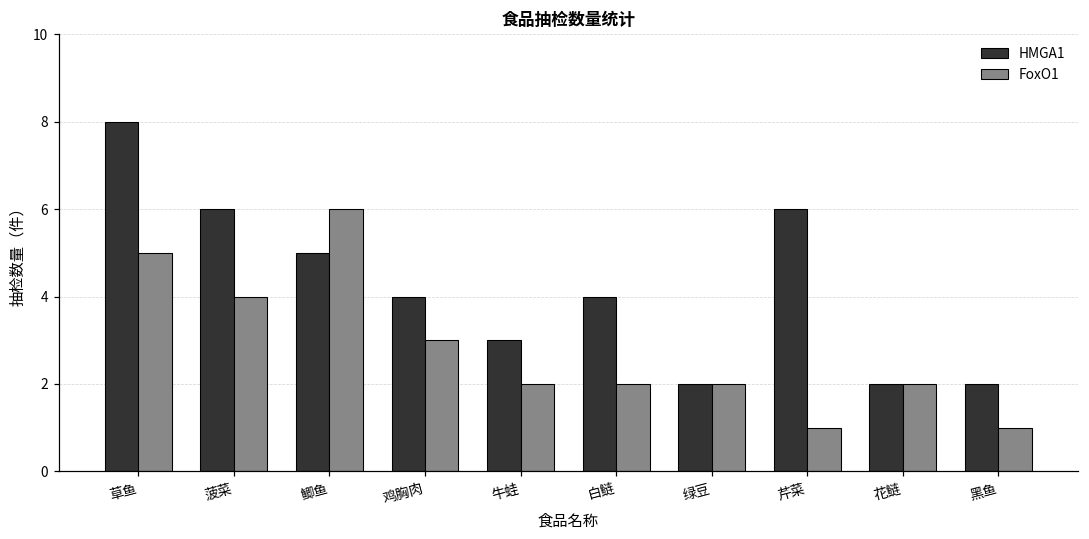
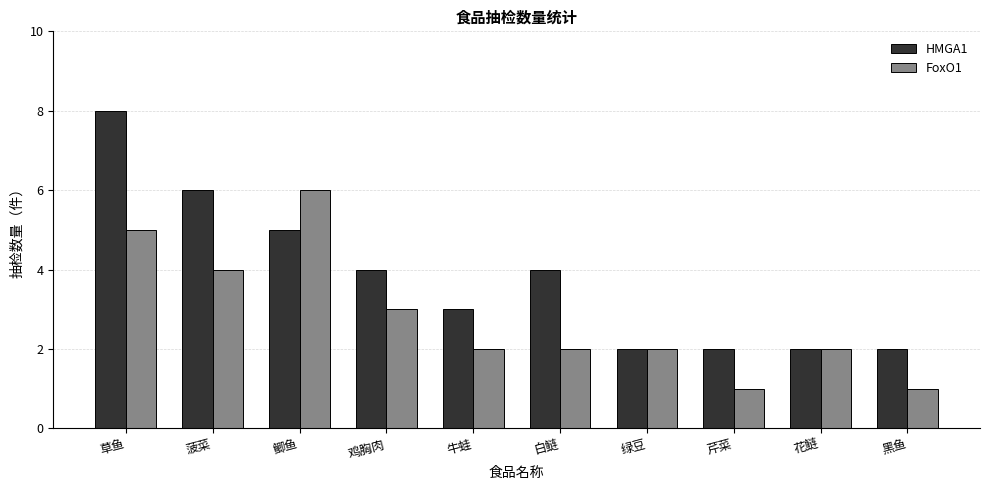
HMGA1, 芹菜: 6 -> 2
